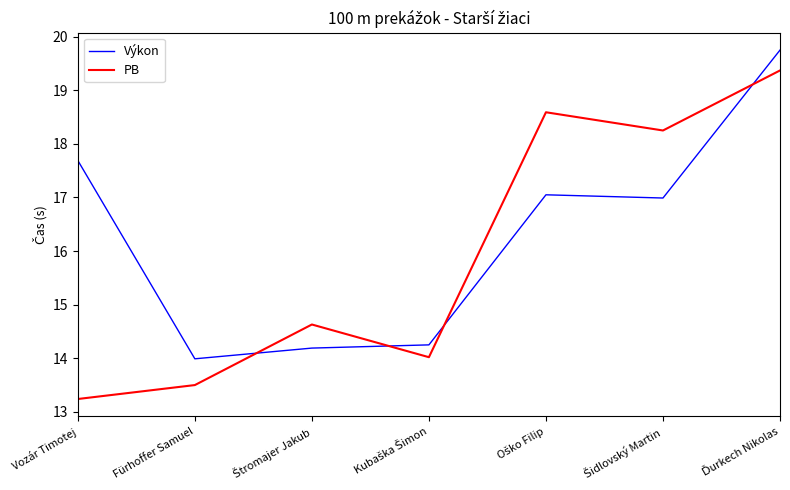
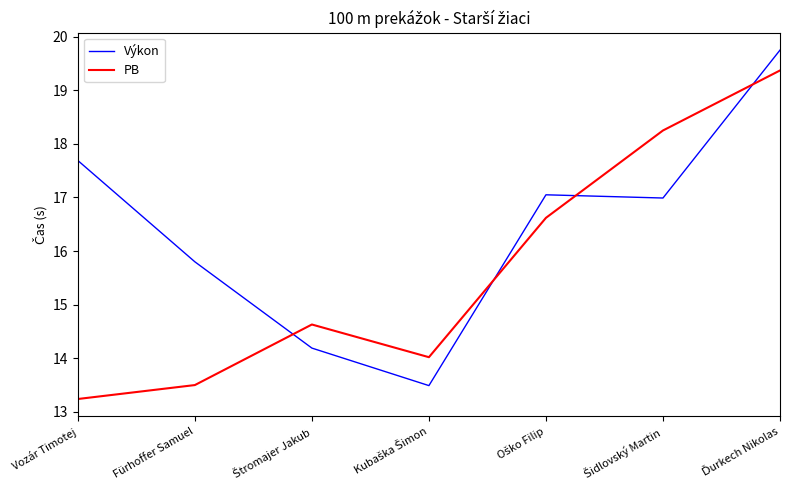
Výkon, Fürhoffer Samuel: 14.0 -> 15.8
Výkon, Kubaška Šimon: 14.3 -> 13.5
PB, Oško Filip: 18.6 -> 16.6
